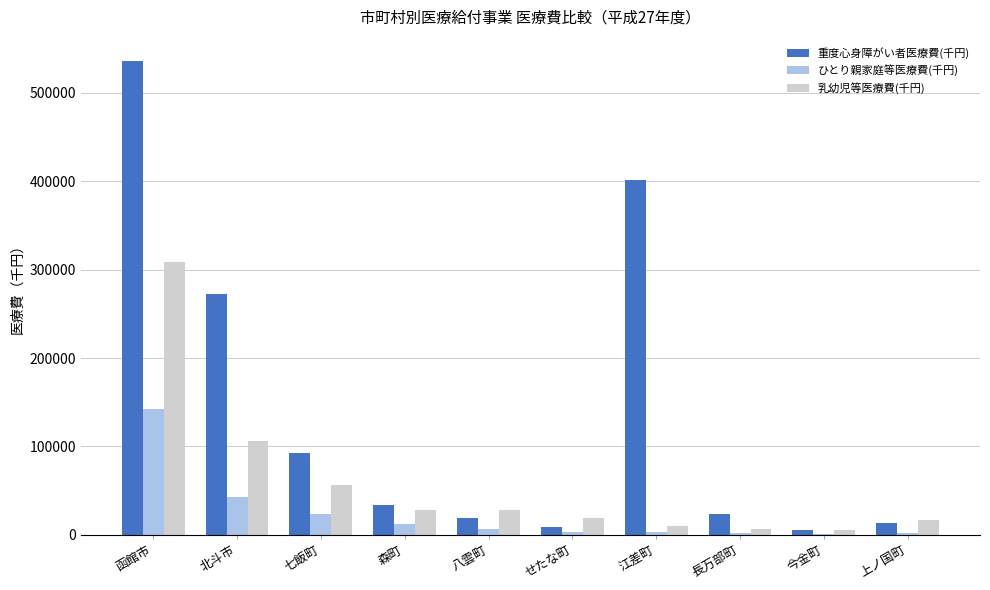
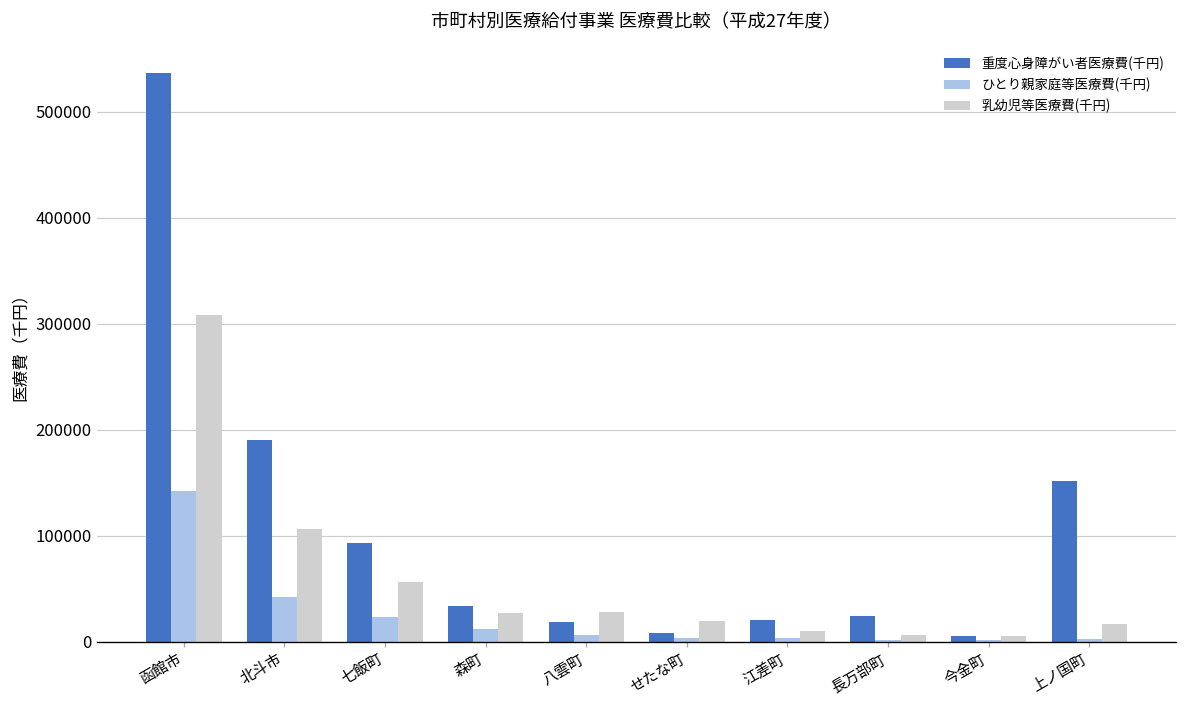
重度心身障がい者医療費(千円), 北斗市: 270000 -> 190000
重度心身障がい者医療費(千円), 江差町: 400000 -> 20000
重度心身障がい者医療費(千円), 上ノ国町: 10000 -> 150000
